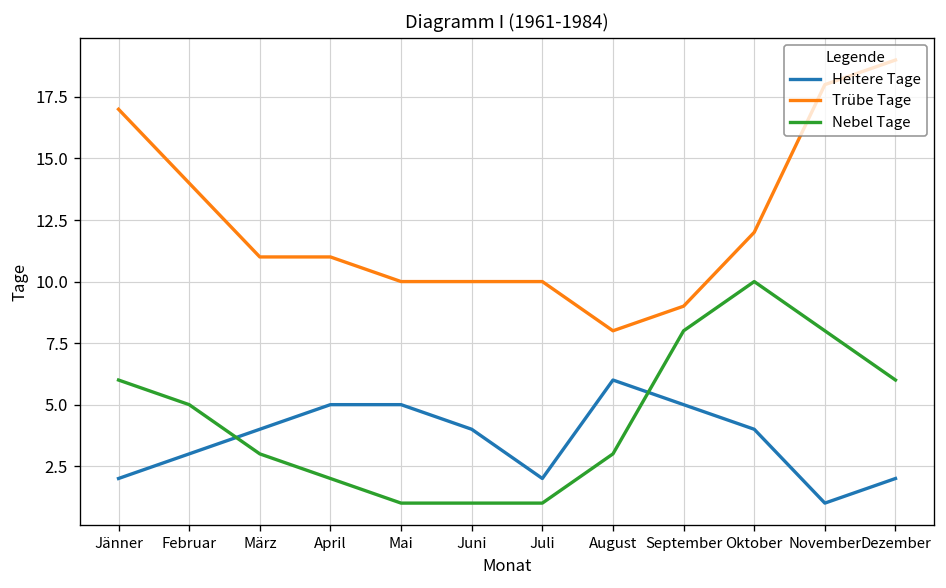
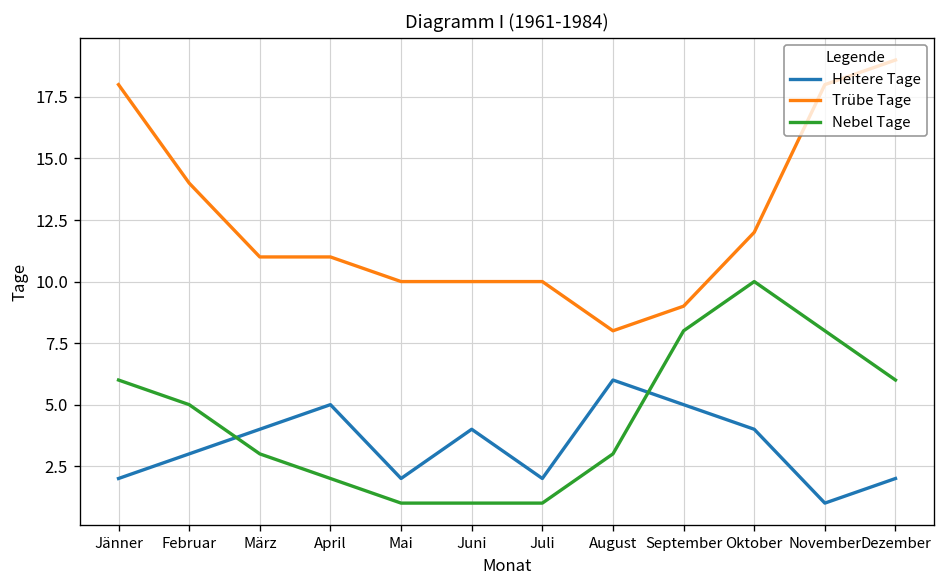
Trübe Tage, Jänner: 17 -> 18
Heitere Tage, Mai: 5 -> 2
